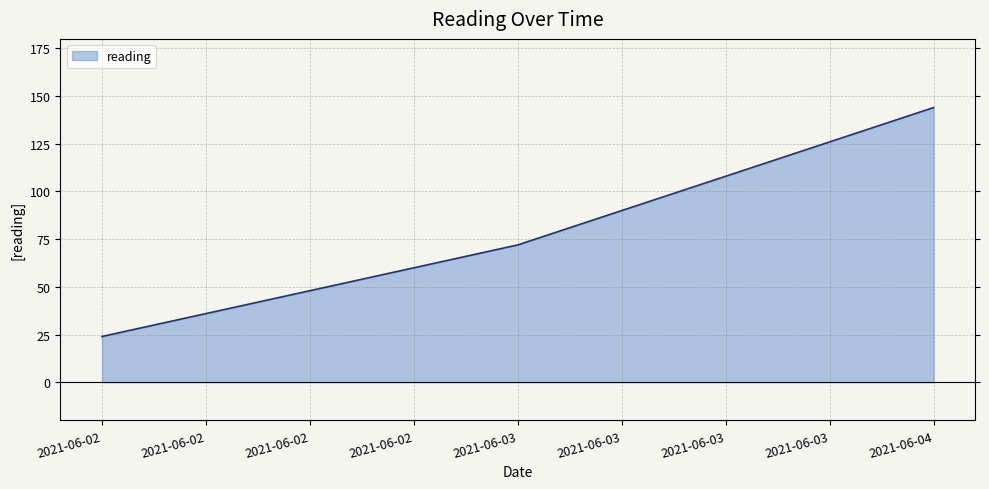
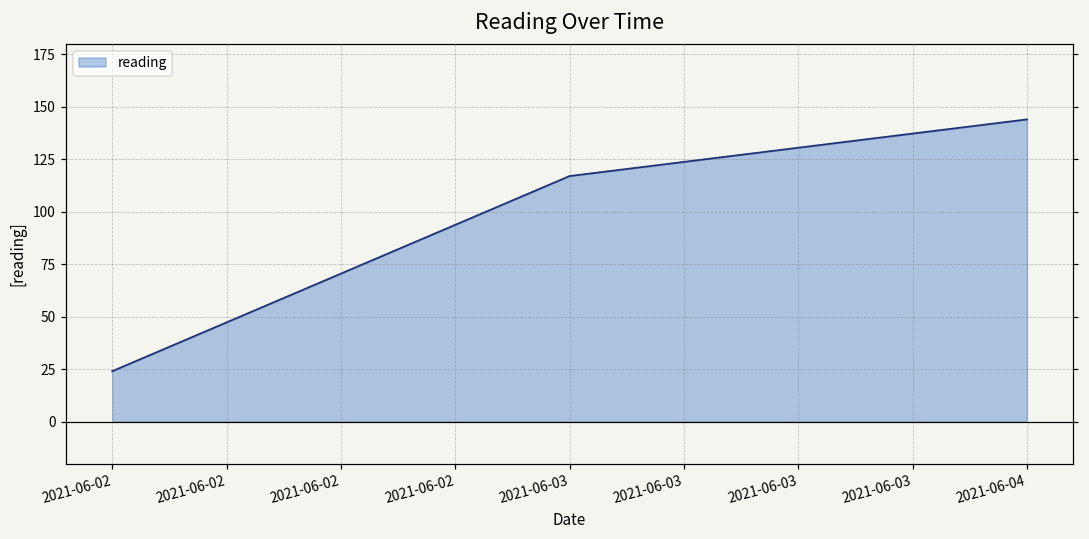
2021-06-03: 72 -> 117
